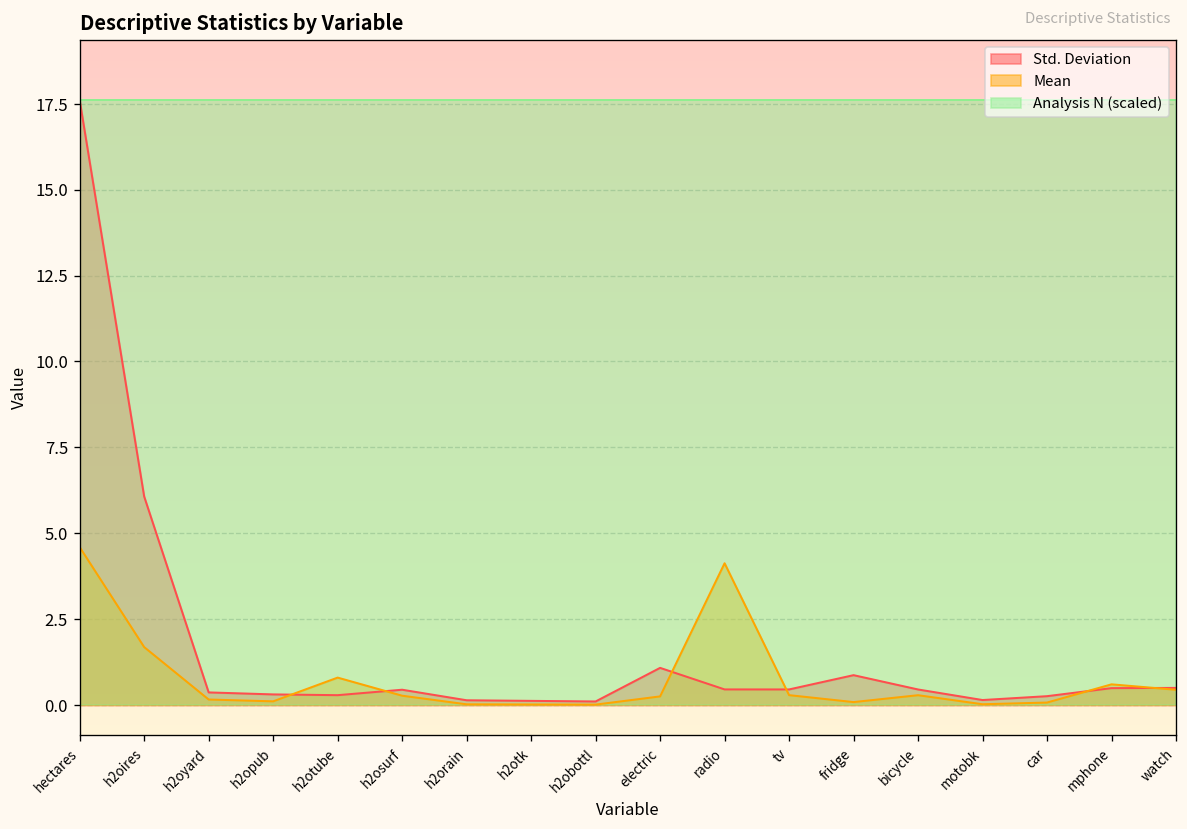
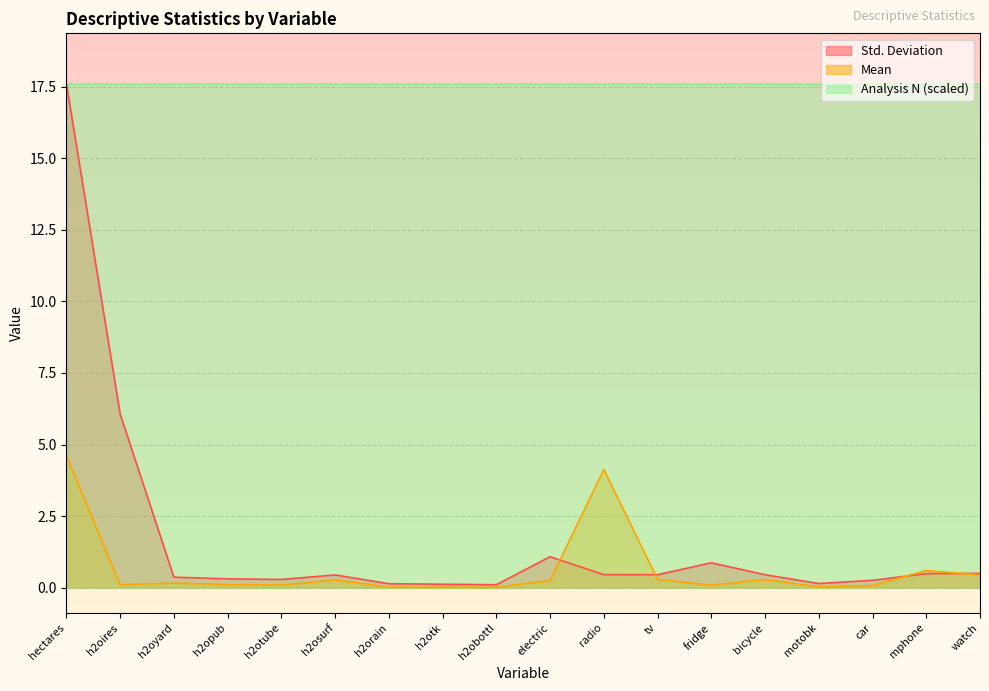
Mean, h2oires: 1.7 -> 0.1
Mean, h2otube: 0.8 -> 0.1
